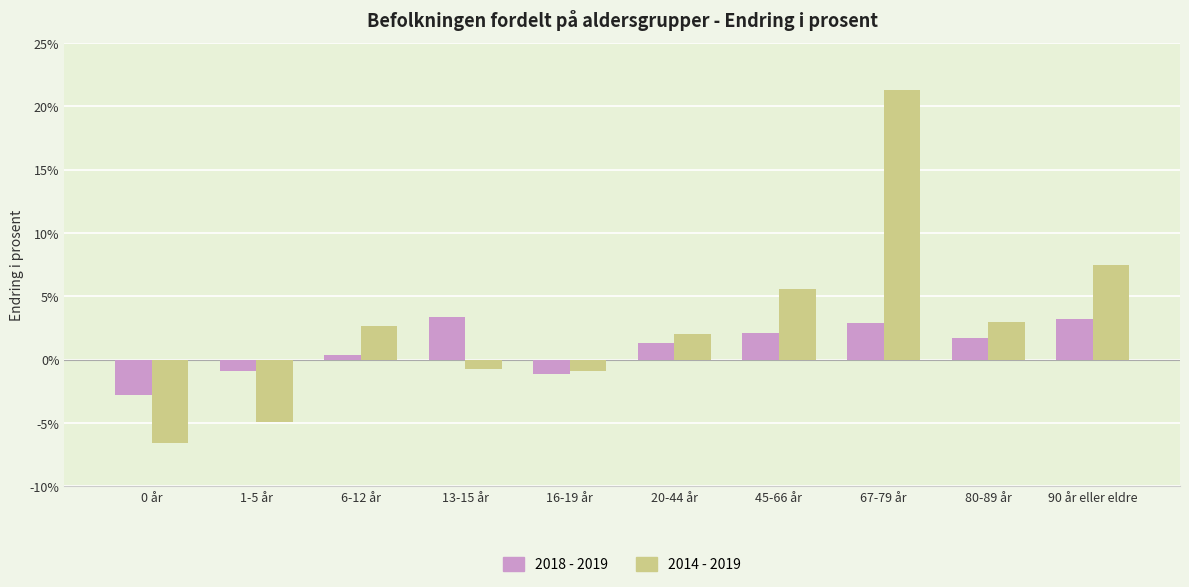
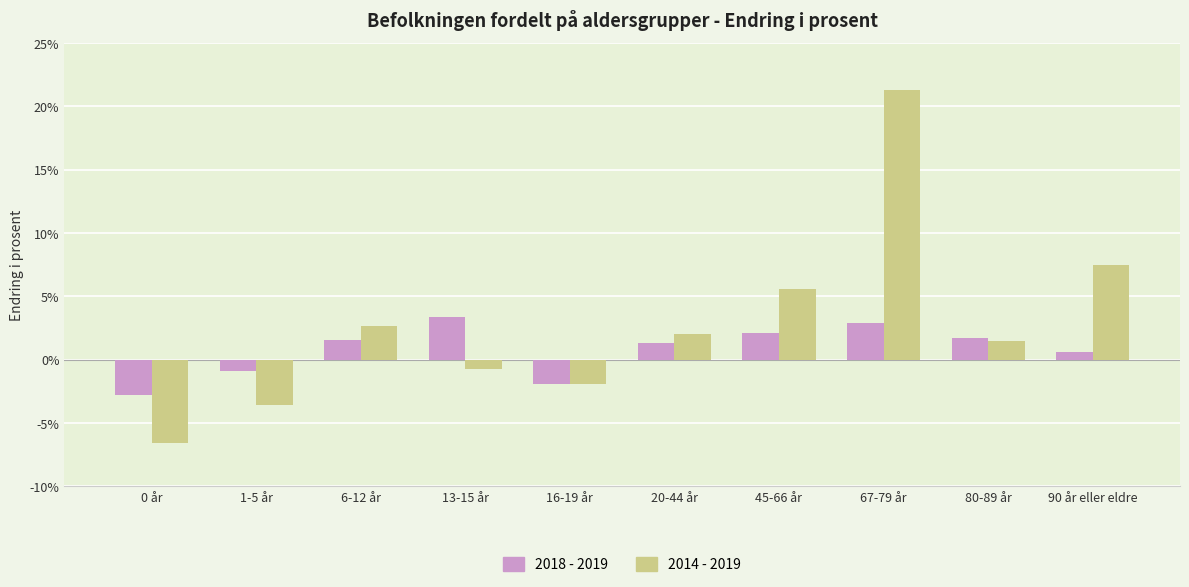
2014 - 2019, 1-5 år: -4.9% -> -3.6%
2018 - 2019, 6-12 år: 0.4% -> 1.6%
2018 - 2019, 16-19 år: -1.1% -> -1.9%
2014 - 2019, 16-19 år: -0.9% -> -1.9%
2014 - 2019, 80-89 år: 3.0% -> 1.5%
2018 - 2019, 90 år eller eldre: 3.2% -> 0.6%
